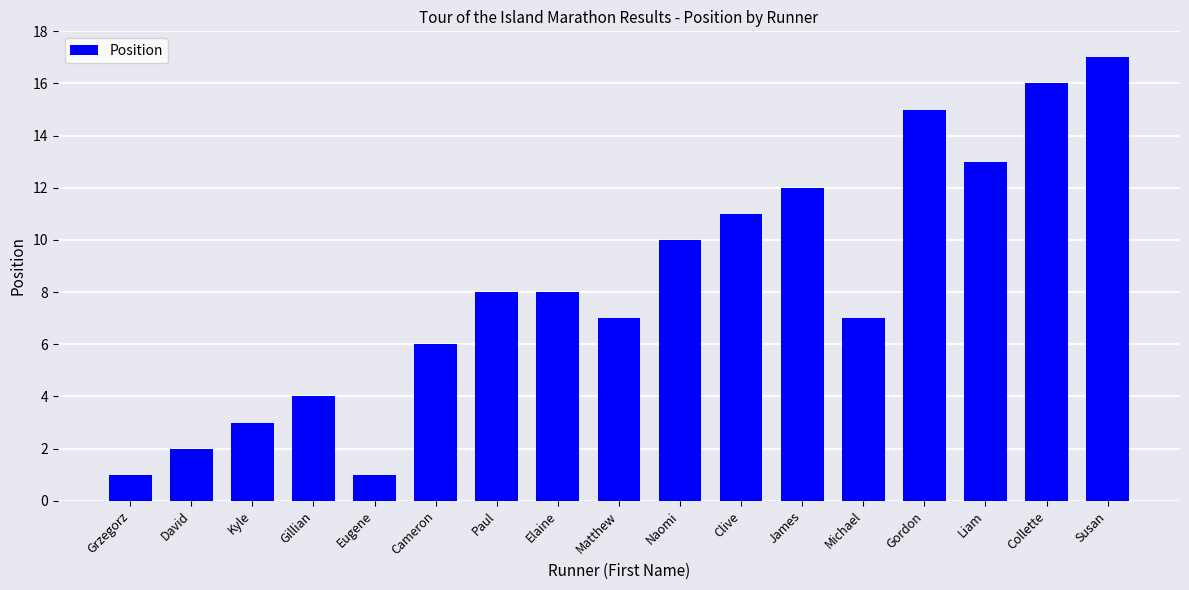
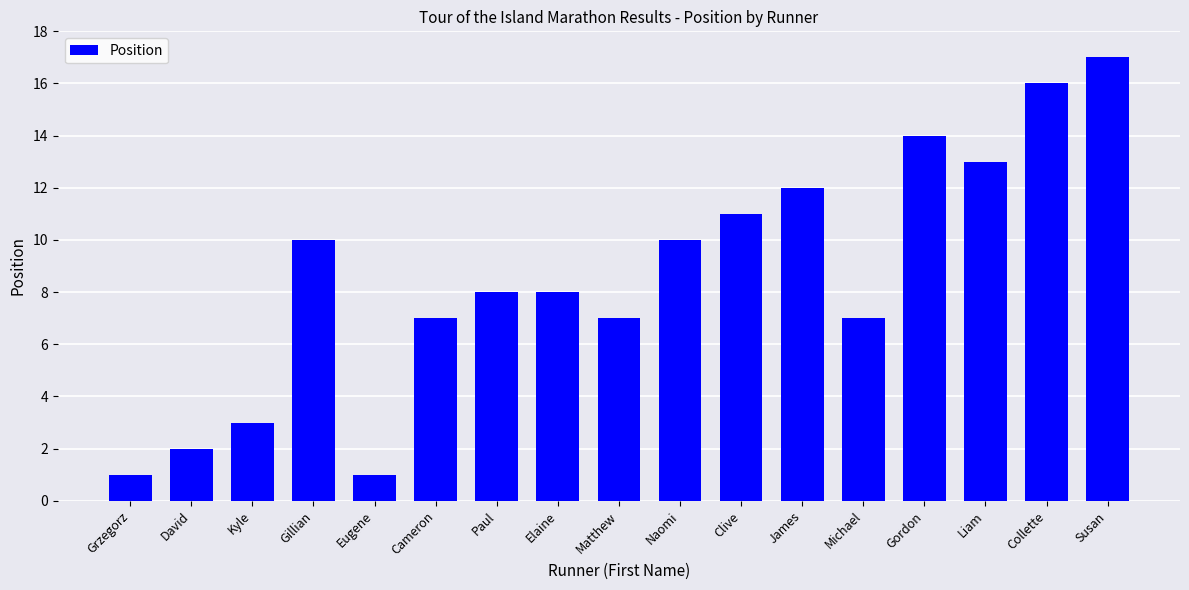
Gillian: 4 -> 10
Cameron: 6 -> 7
Gordon: 15 -> 14
